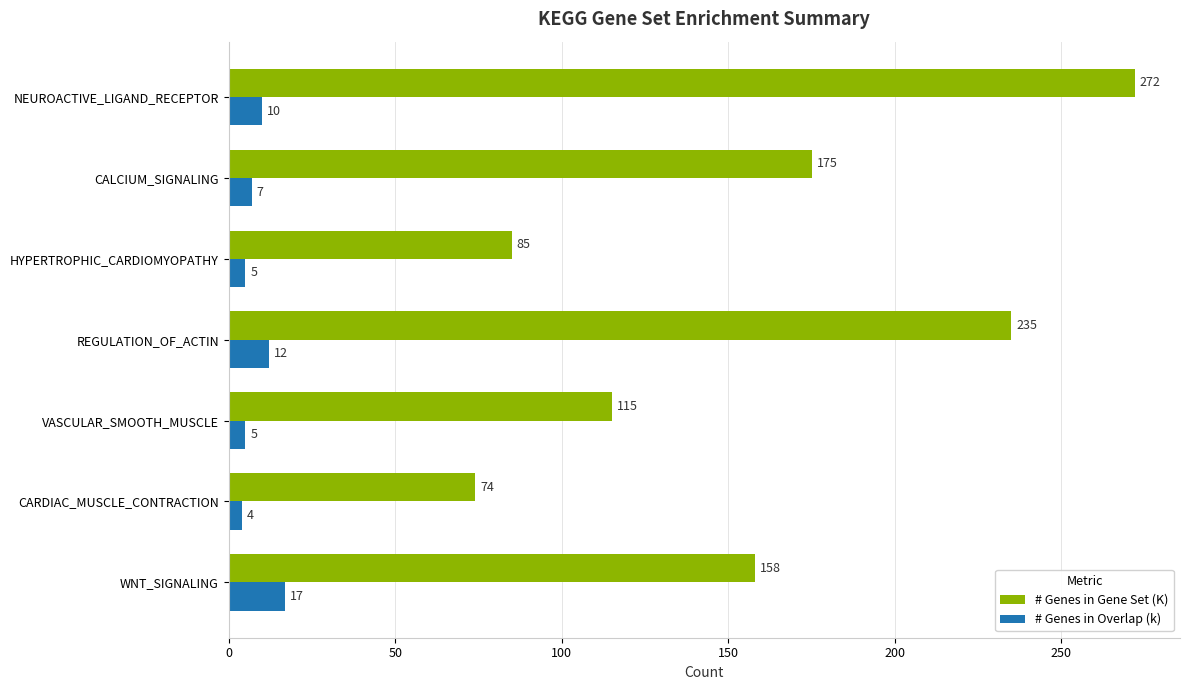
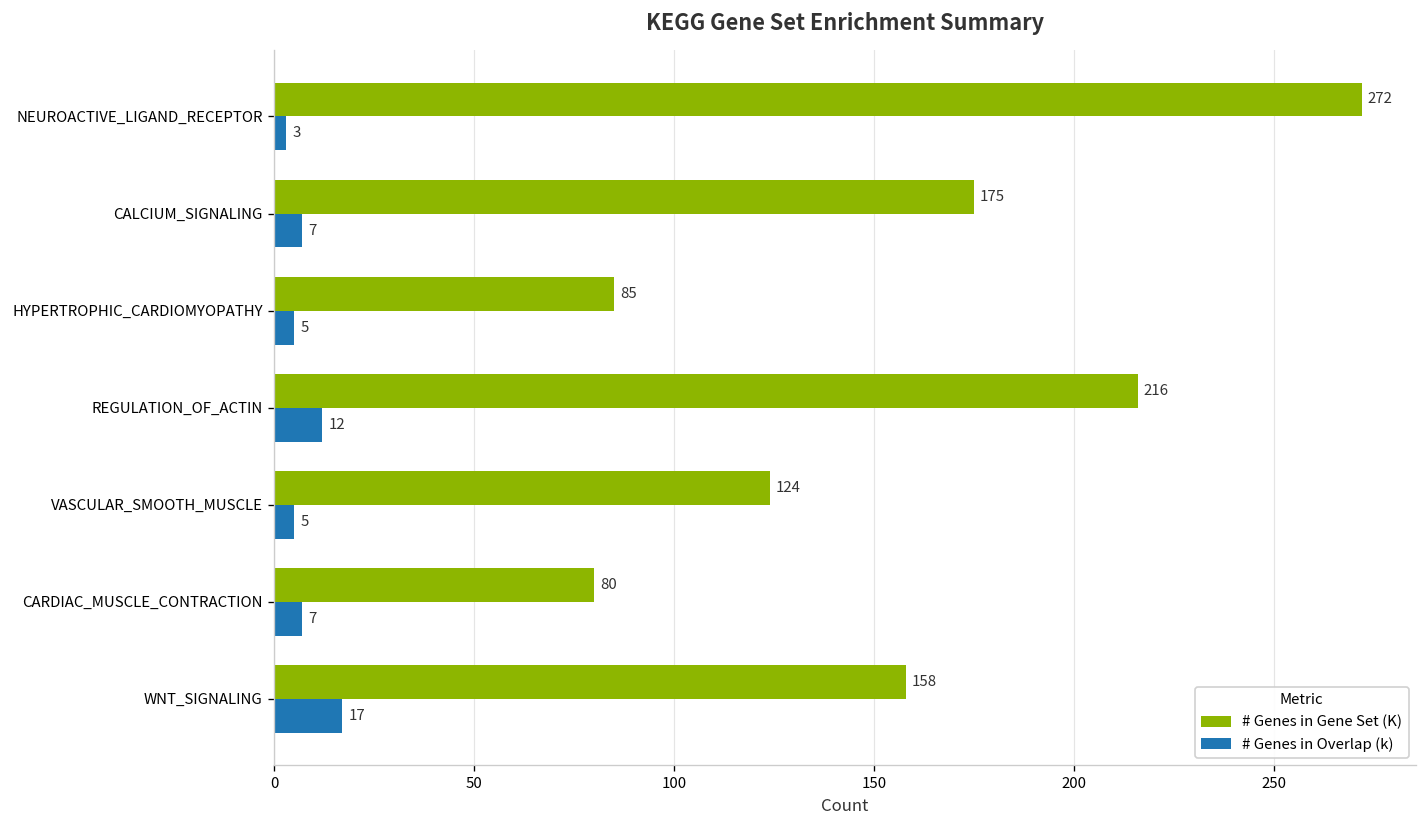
# Genes in Overlap (k), NEUROACTIVE_LIGAND_RECEPTOR: 10 -> 3
# Genes in Gene Set (K), REGULATION_OF_ACTIN: 235 -> 216
# Genes in Gene Set (K), VASCULAR_SMOOTH_MUSCLE: 115 -> 124
# Genes in Gene Set (K), CARDIAC_MUSCLE_CONTRACTION: 74 -> 80
# Genes in Overlap (k), CARDIAC_MUSCLE_CONTRACTION: 4 -> 7
